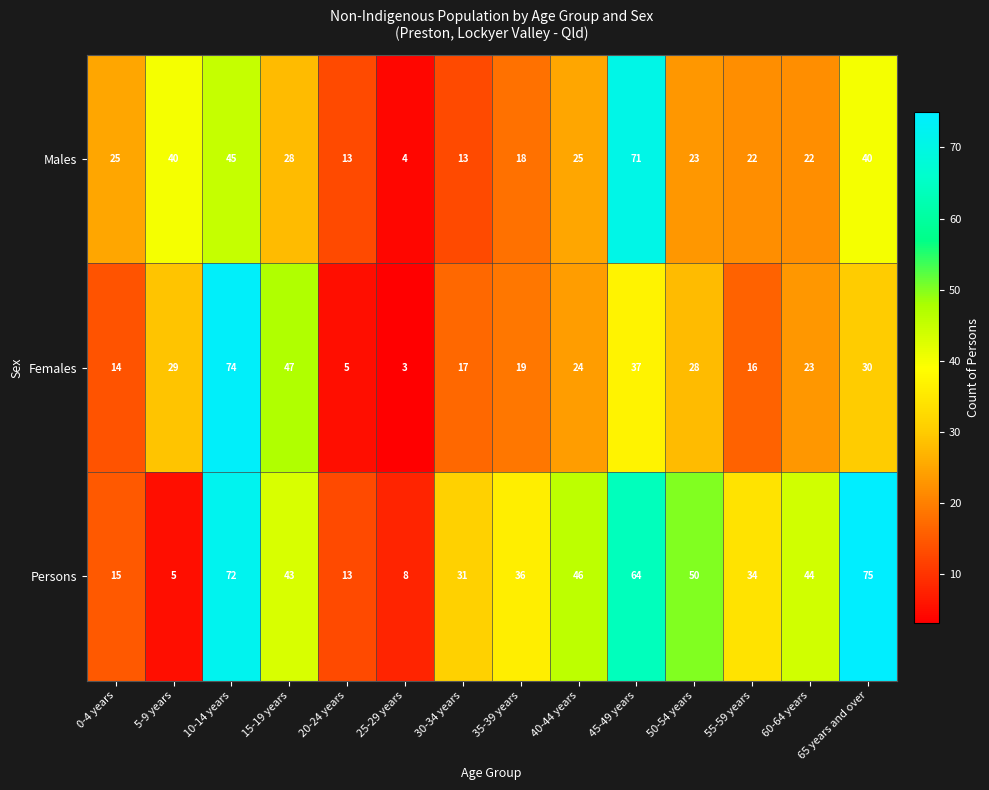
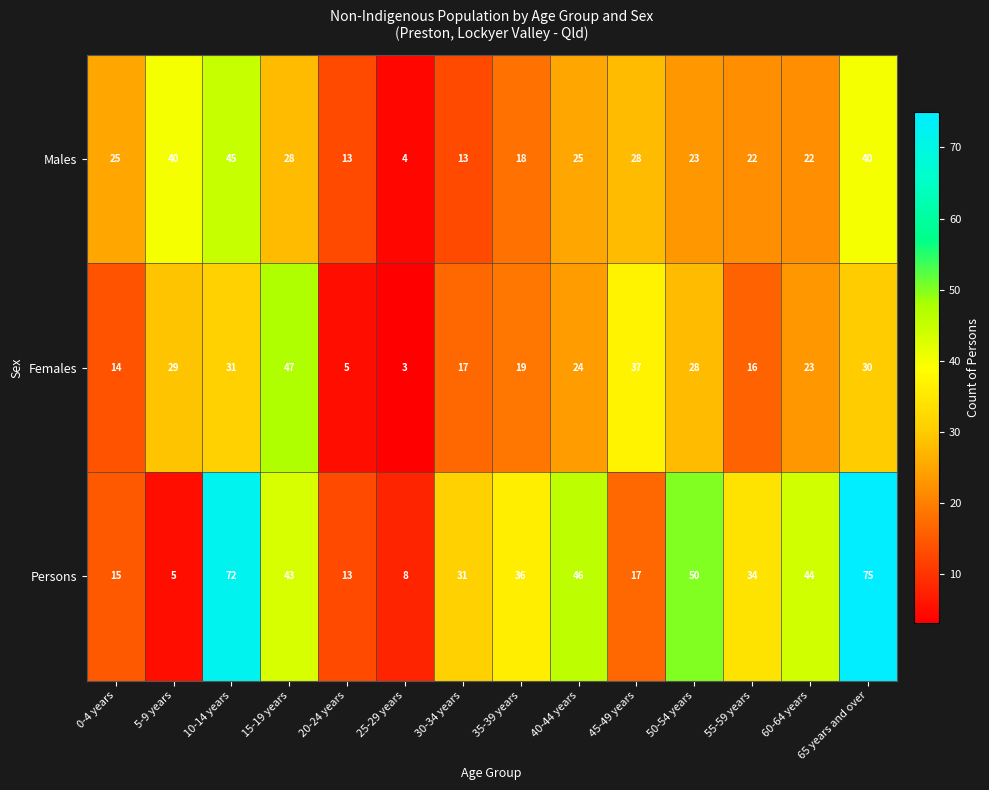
Males, 45-49 years: 71 -> 28
Females, 10-14 years: 74 -> 31
Persons, 45-49 years: 64 -> 17
